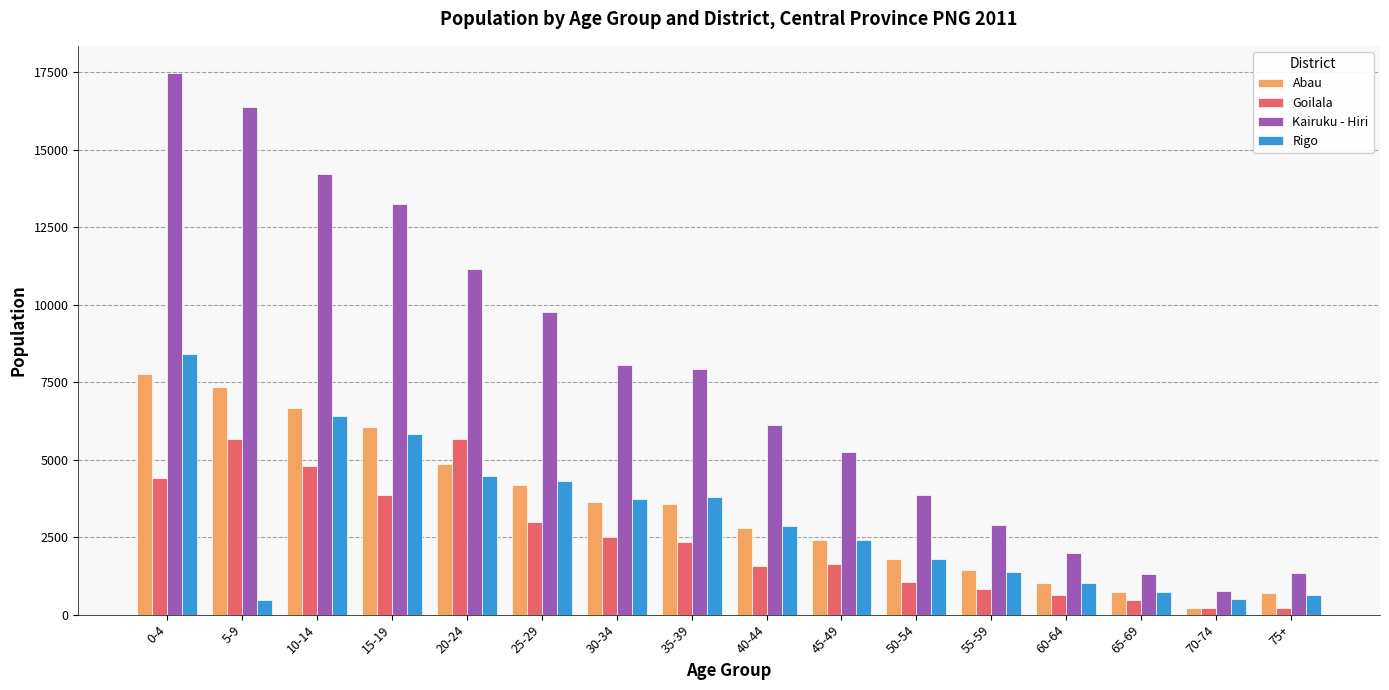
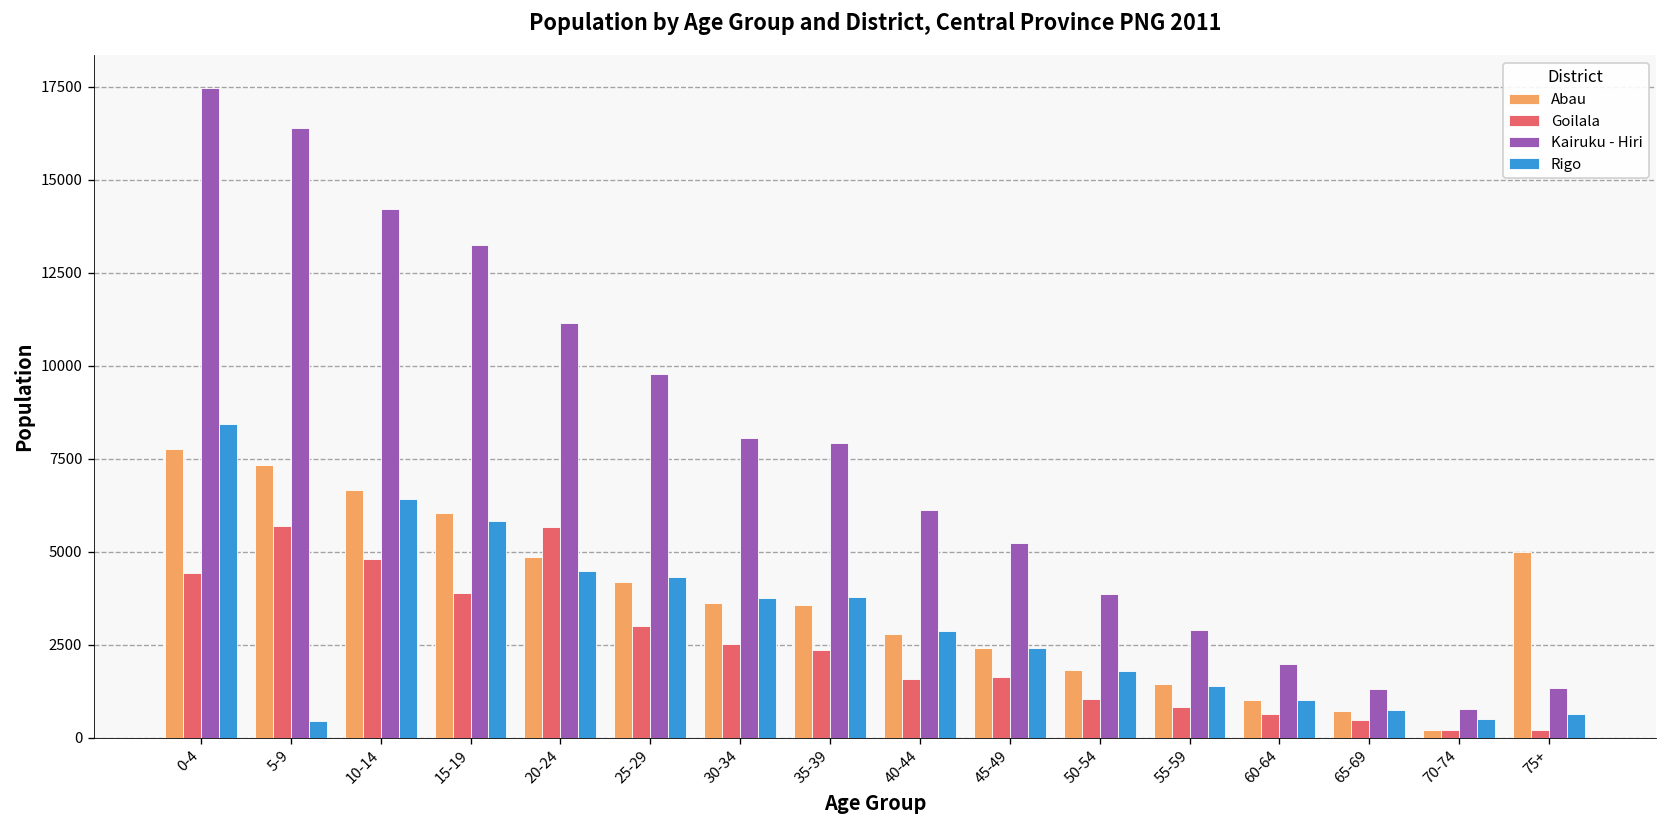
Abau, 75+: 700 -> 5000
